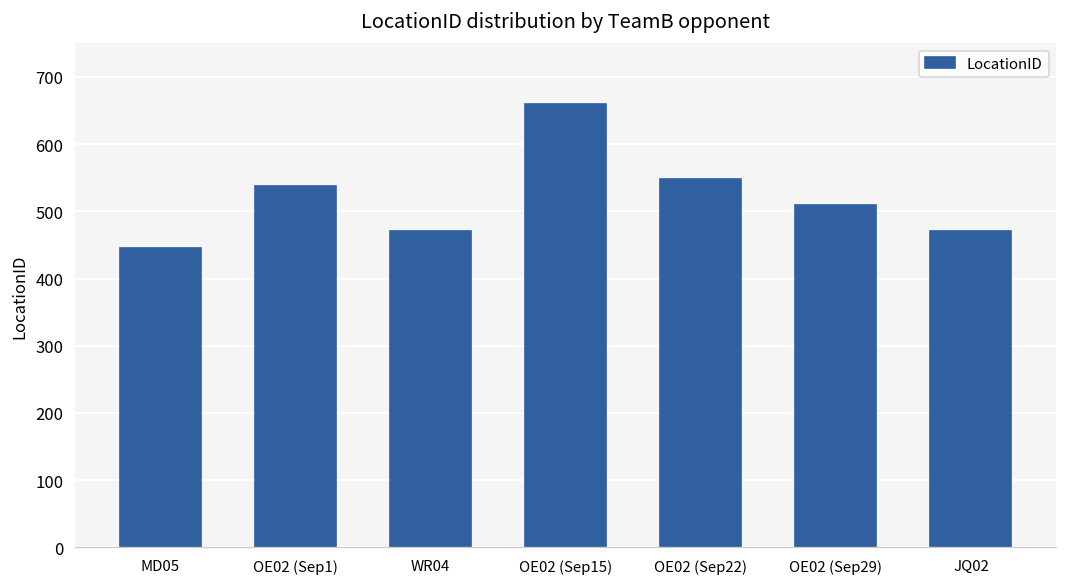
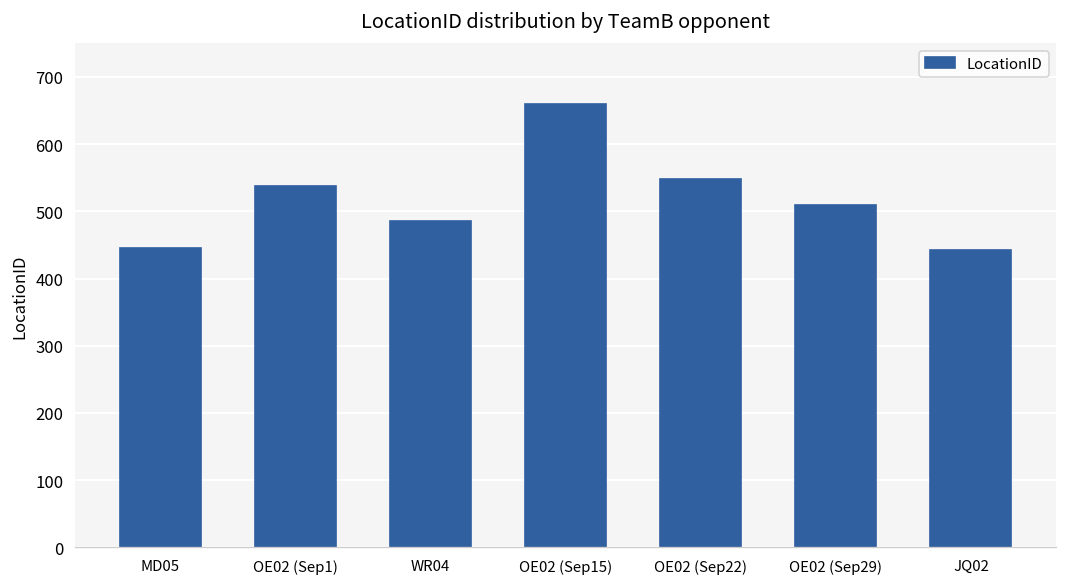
WR04: 470 -> 490
JQ02: 470 -> 440
